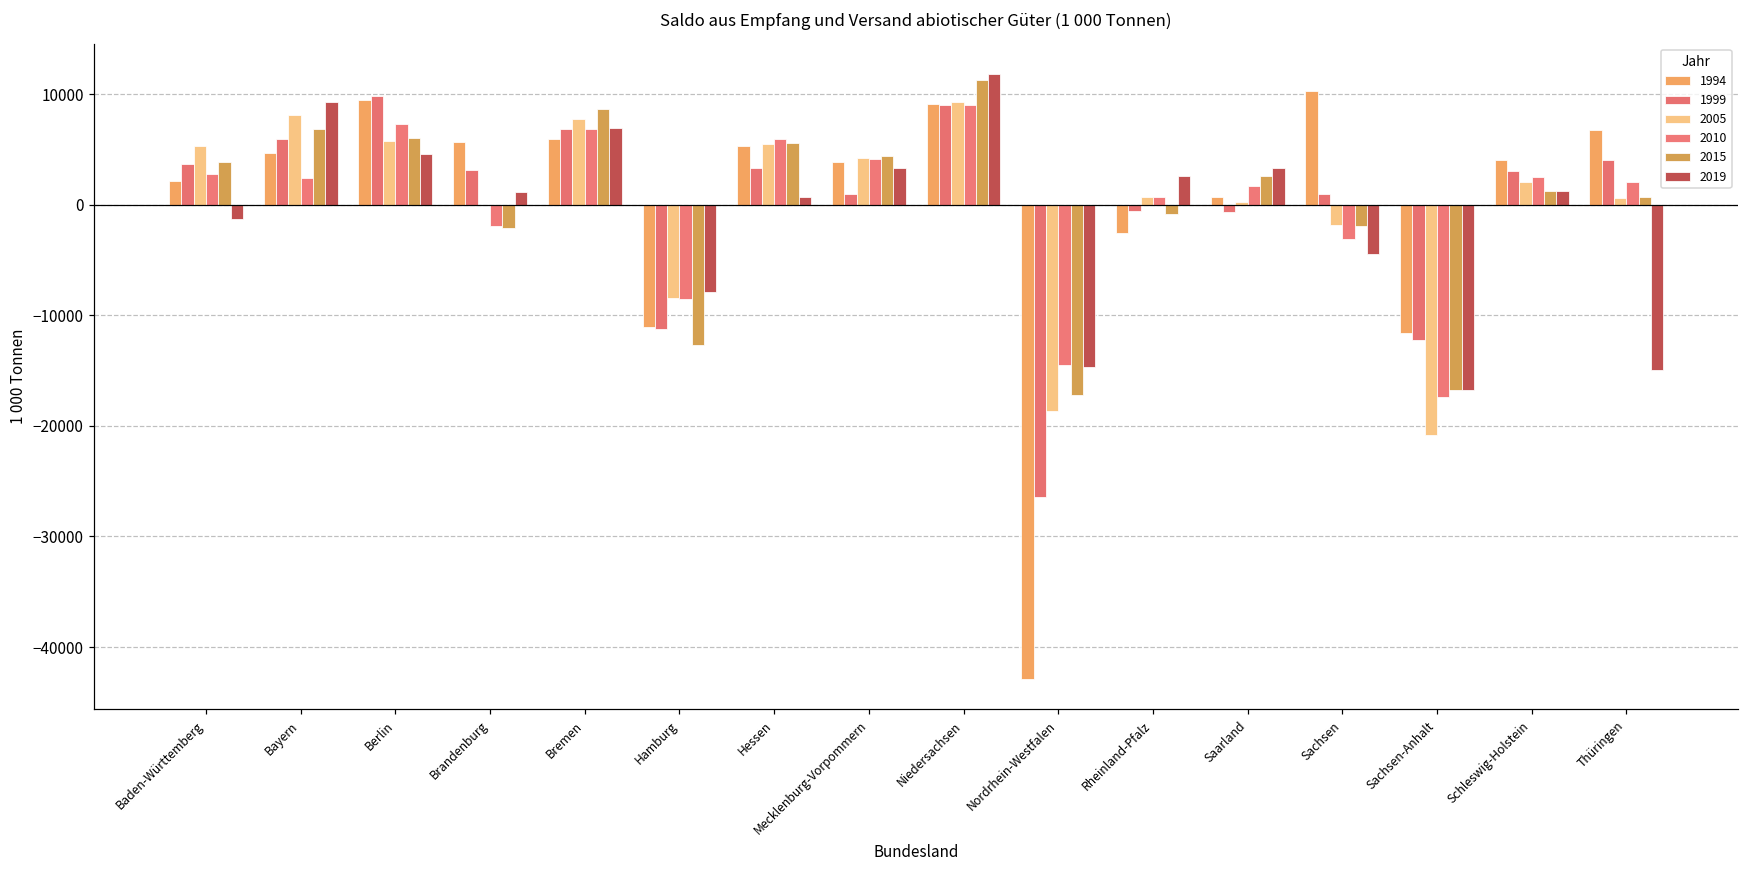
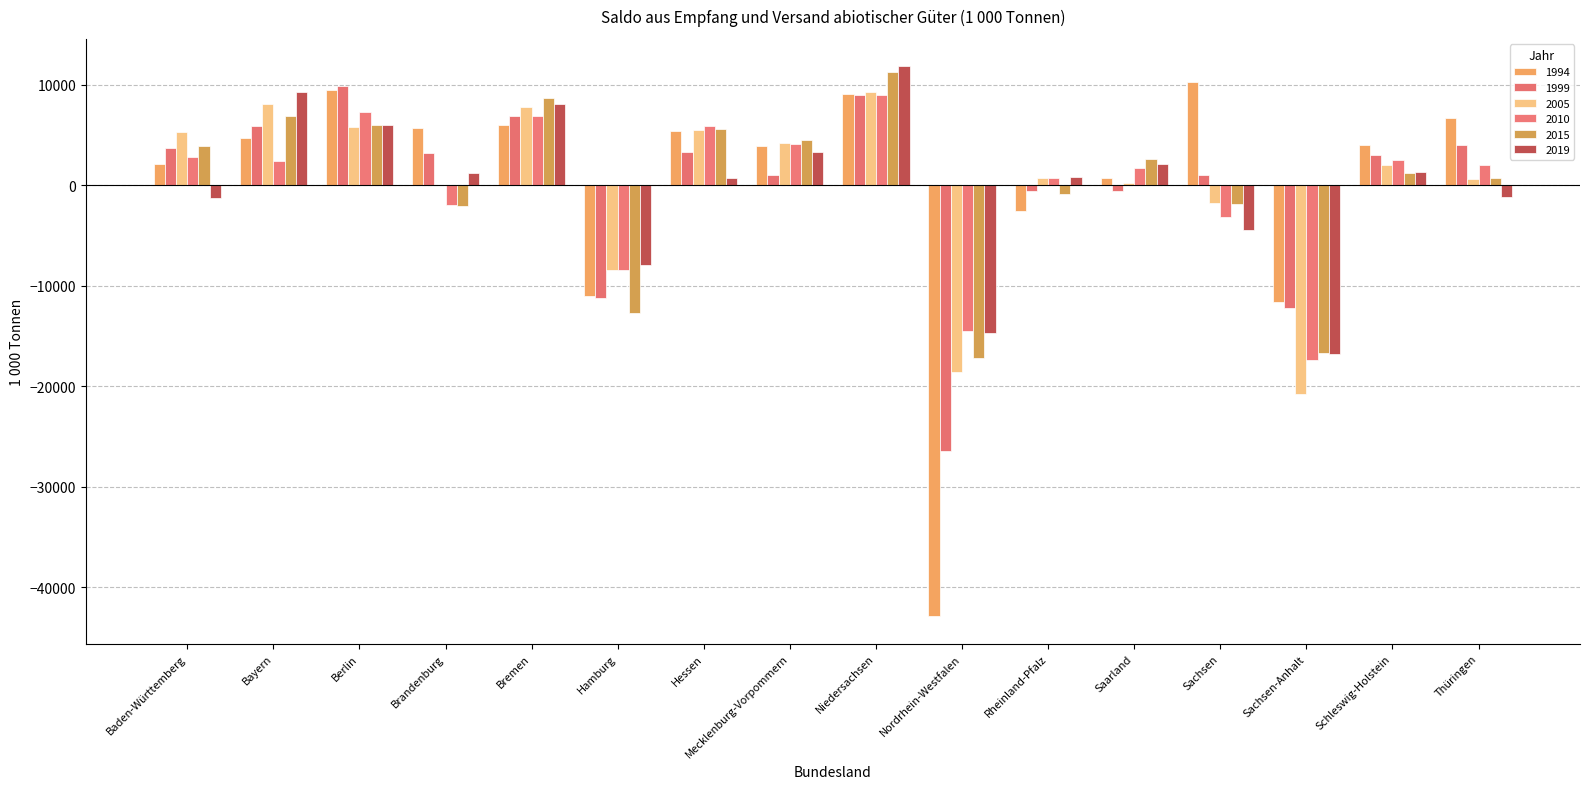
2019, Berlin: 4600 -> 6000
2019, Bremen: 7000 -> 8100
2019, Rheinland-Pfalz: 2600 -> 800
2019, Saarland: 3300 -> 2100
2019, Thüringen: -15000 -> -1100
